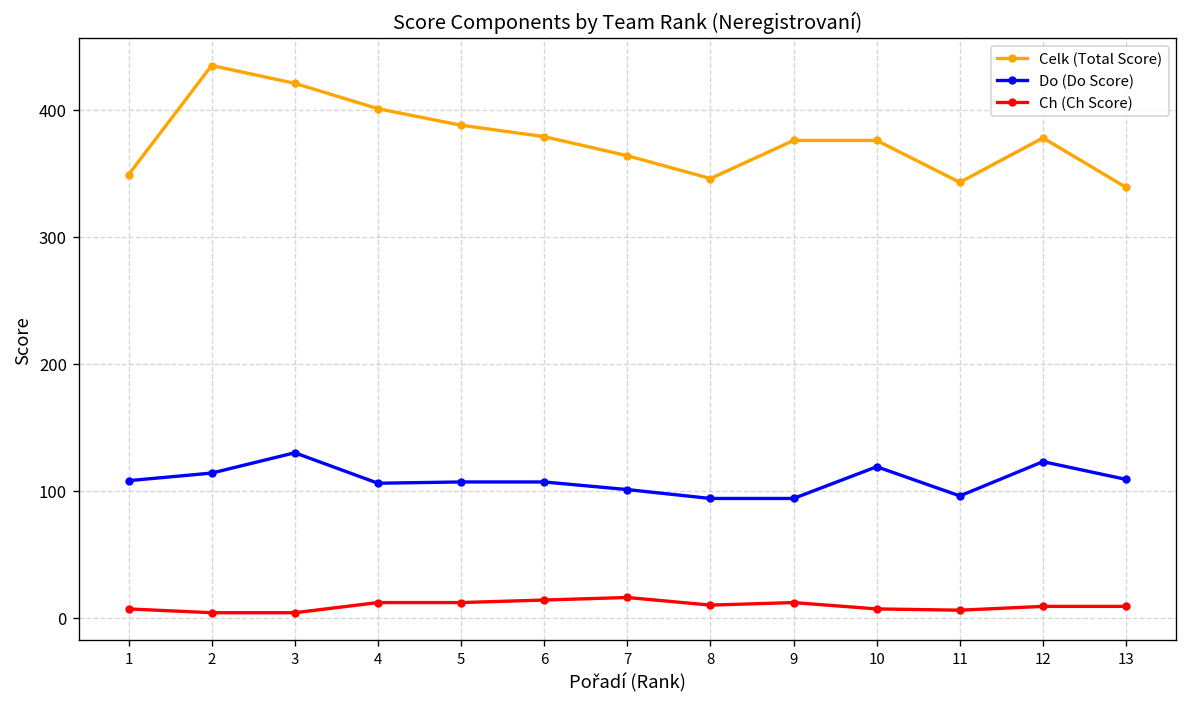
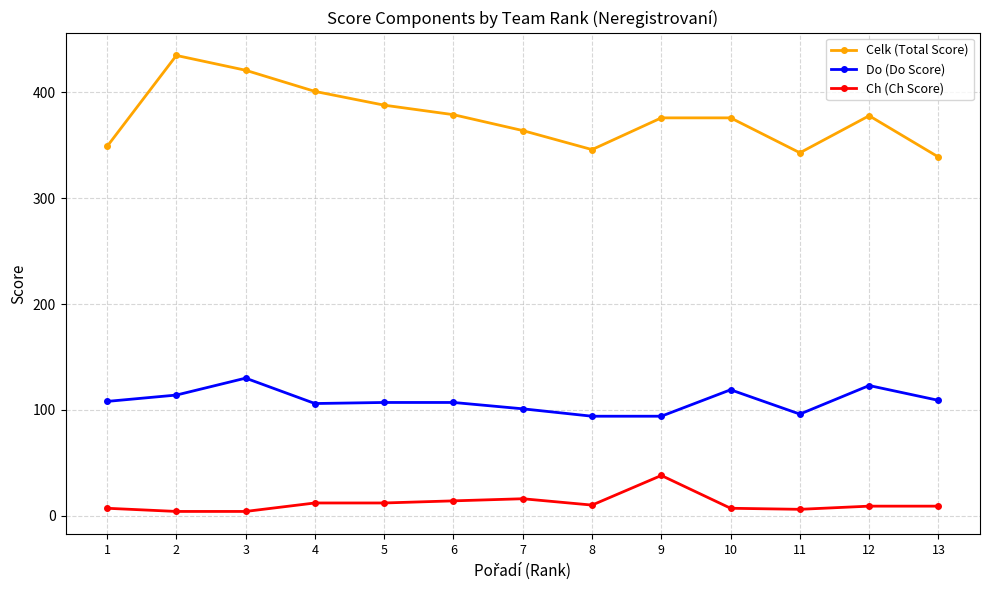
Ch (Ch Score), 9: 12 -> 38
